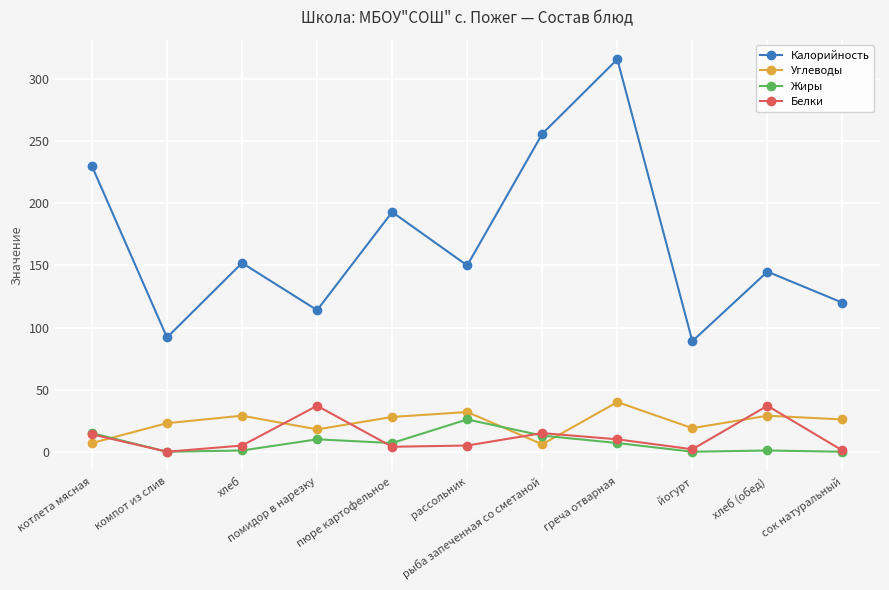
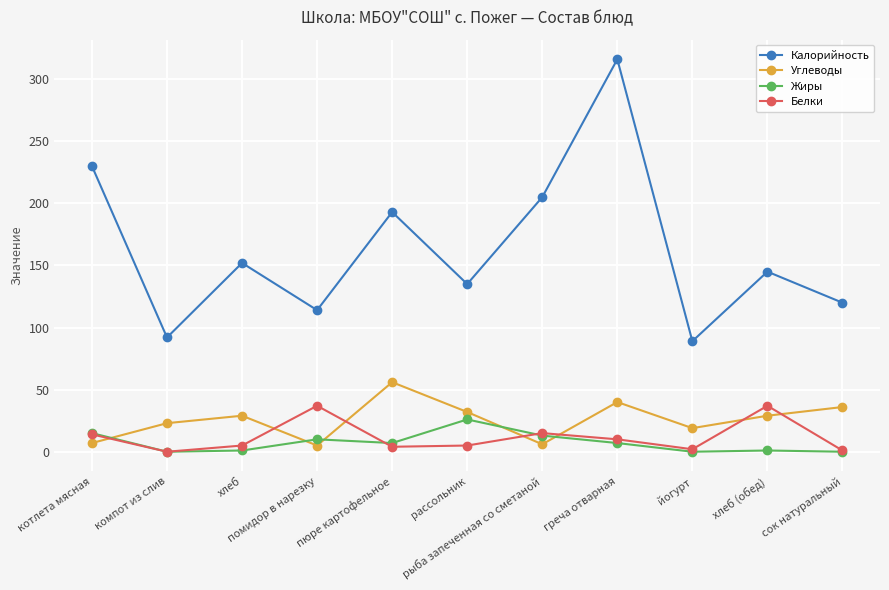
Углеводы, помидор в нарезку: 18 -> 5
Углеводы, пюре картофельное: 28 -> 56
Калорийность, рассольник: 150 -> 135
Калорийность, рыба запеченная со сметаной: 256 -> 205
Углеводы, сок натуральный: 26 -> 36
